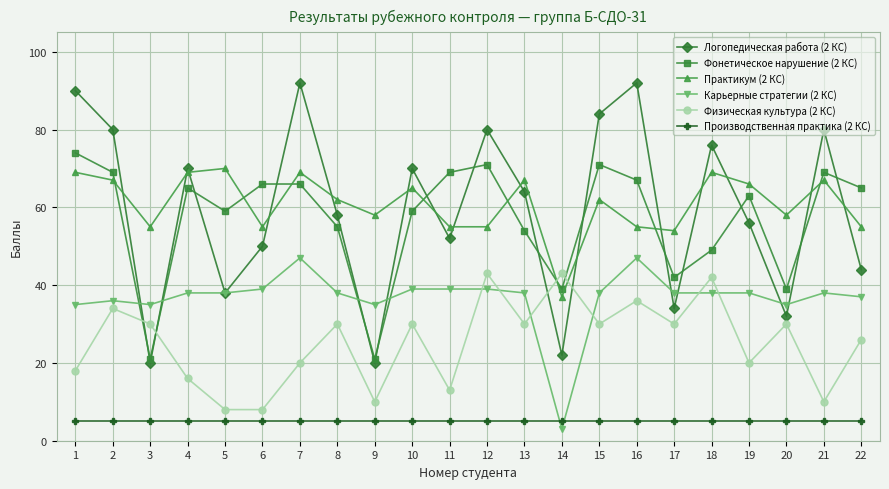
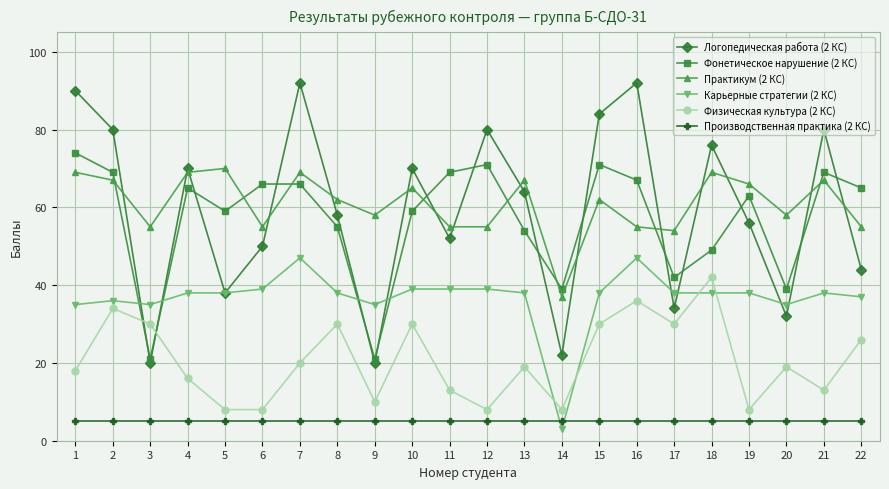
Физическая культура (2 КС), 12: 43 -> 8
Физическая культура (2 КС), 13: 30 -> 19
Физическая культура (2 КС), 14: 43 -> 8
Физическая культура (2 КС), 19: 20 -> 8
Физическая культура (2 КС), 20: 30 -> 19
Физическая культура (2 КС), 21: 10 -> 13
